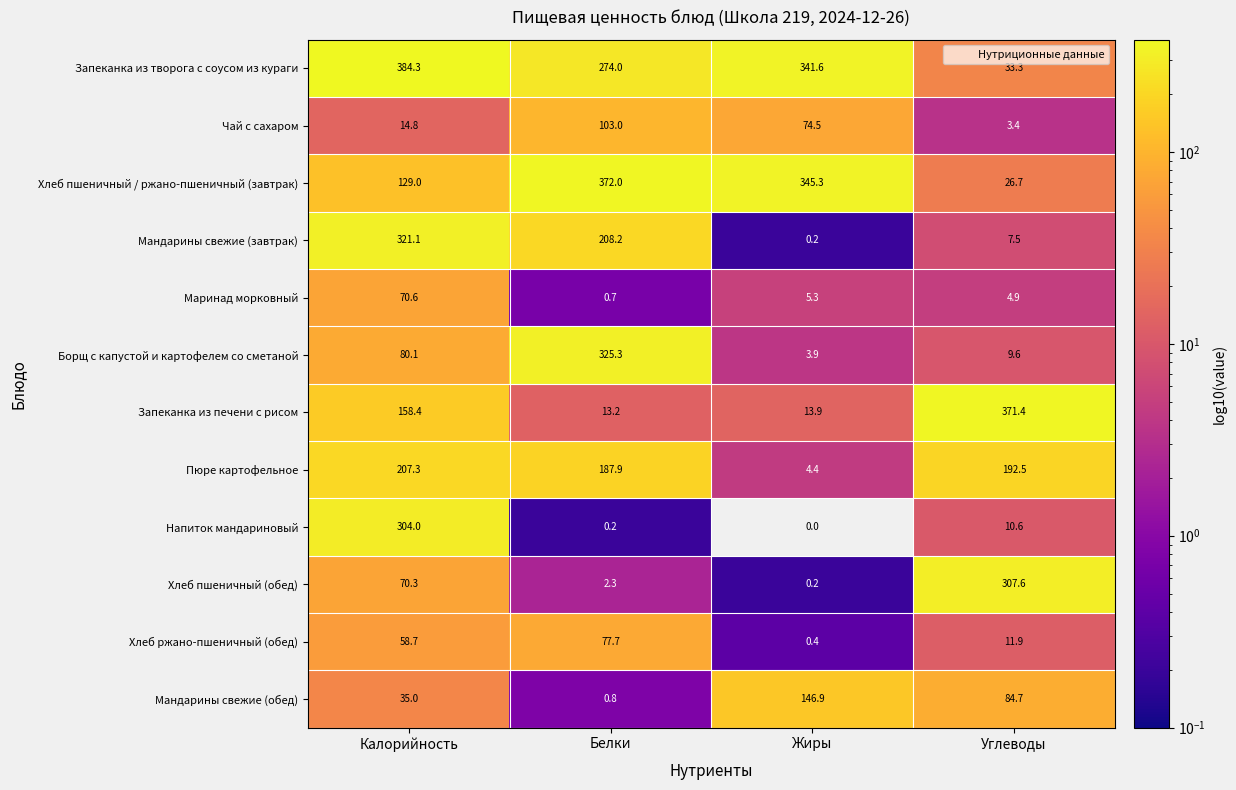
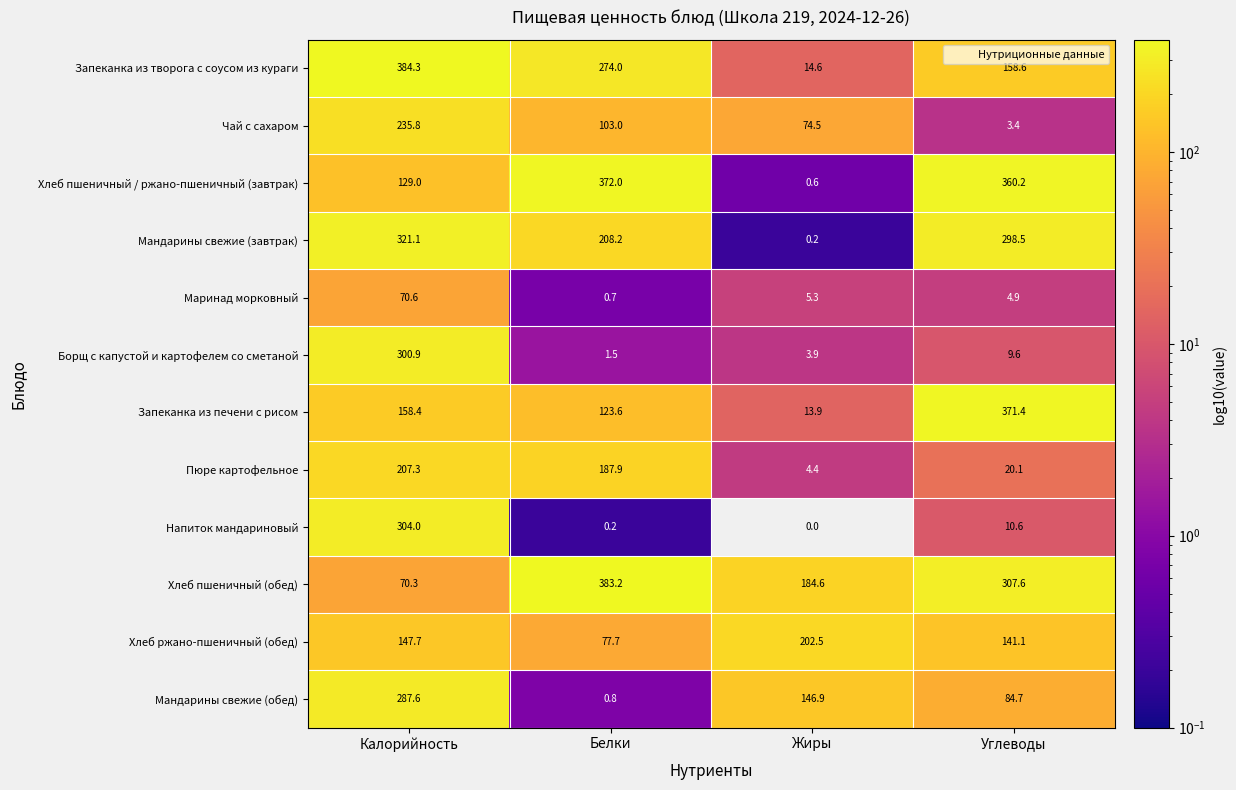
Запеканка из творога с соусом из кураги, Жиры: 341.6 -> 14.6
Запеканка из творога с соусом из кураги, Углеводы: 33.3 -> 158.6
Чай с сахаром, Калорийность: 14.8 -> 235.8
Хлеб пшеничный / ржано-пшеничный (завтрак), Жиры: 345.3 -> 0.6
Хлеб пшеничный / ржано-пшеничный (завтрак), Углеводы: 26.7 -> 360.2
Мандарины свежие (завтрак), Углеводы: 7.5 -> 298.5
Борщ с капустой и картофелем со сметаной, Калорийность: 80.1 -> 300.9
Борщ с капустой и картофелем со сметаной, Белки: 325.3 -> 1.5
Запеканка из печени с рисом, Белки: 13.2 -> 123.6
Пюре картофельное, Углеводы: 192.5 -> 20.1
Хлеб пшеничный (обед), Белки: 2.3 -> 383.2
Хлеб пшеничный (обед), Жиры: 0.2 -> 184.6
Хлеб ржано-пшеничный (обед), Калорийность: 58.7 -> 147.7
Хлеб ржано-пшеничный (обед), Жиры: 0.4 -> 202.5
Хлеб ржано-пшеничный (обед), Углеводы: 11.9 -> 141.1
Мандарины свежие (обед), Калорийность: 35.0 -> 287.6
